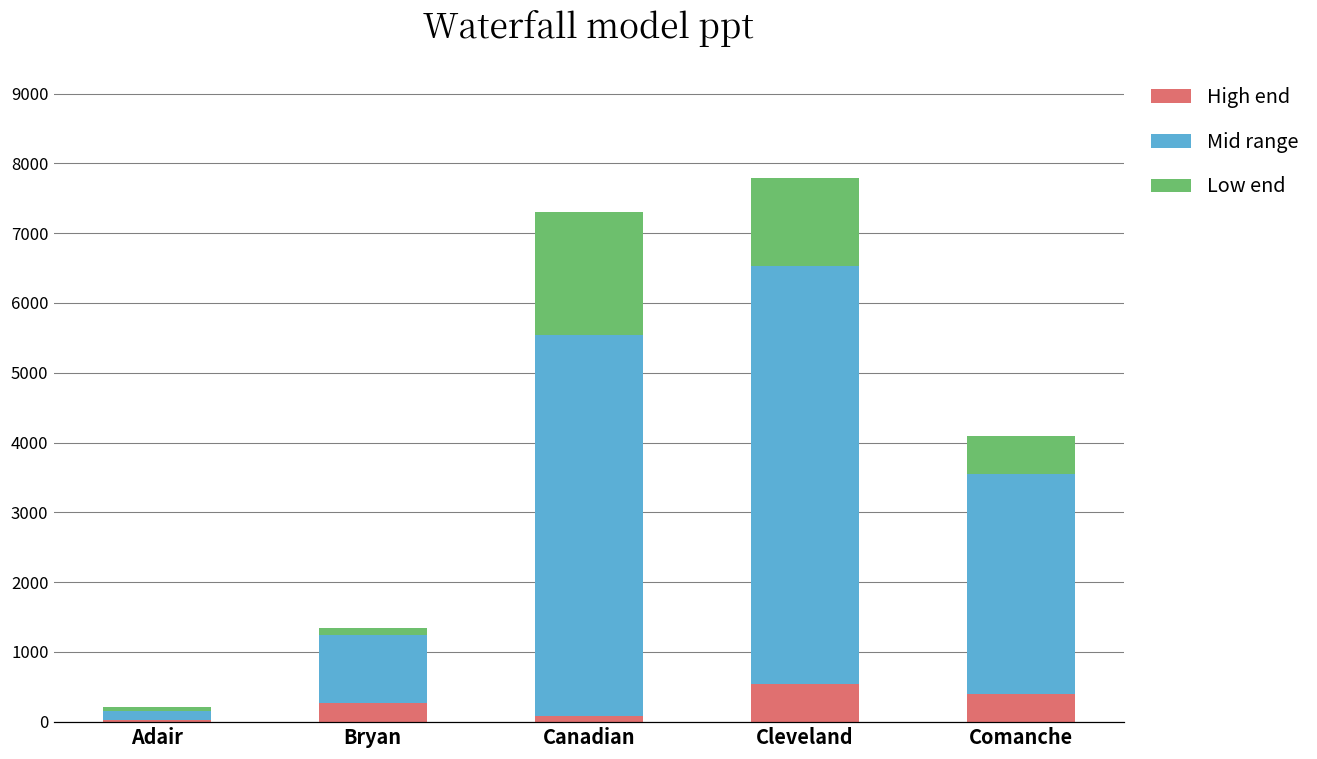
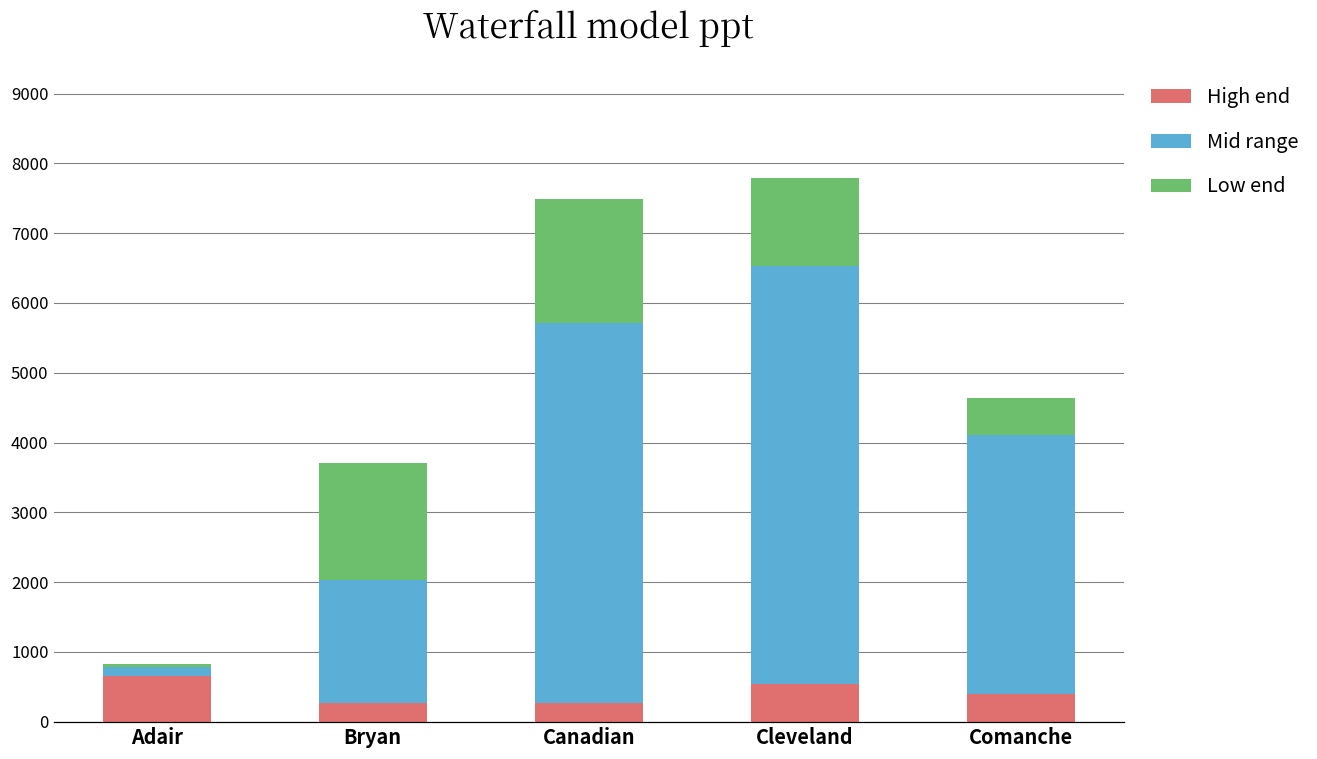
High end, Adair: 0 -> 700
Mid range, Bryan: 1000 -> 1800
Low end, Bryan: 100 -> 1700
High end, Canadian: 100 -> 300
Mid range, Comanche: 3200 -> 3700
